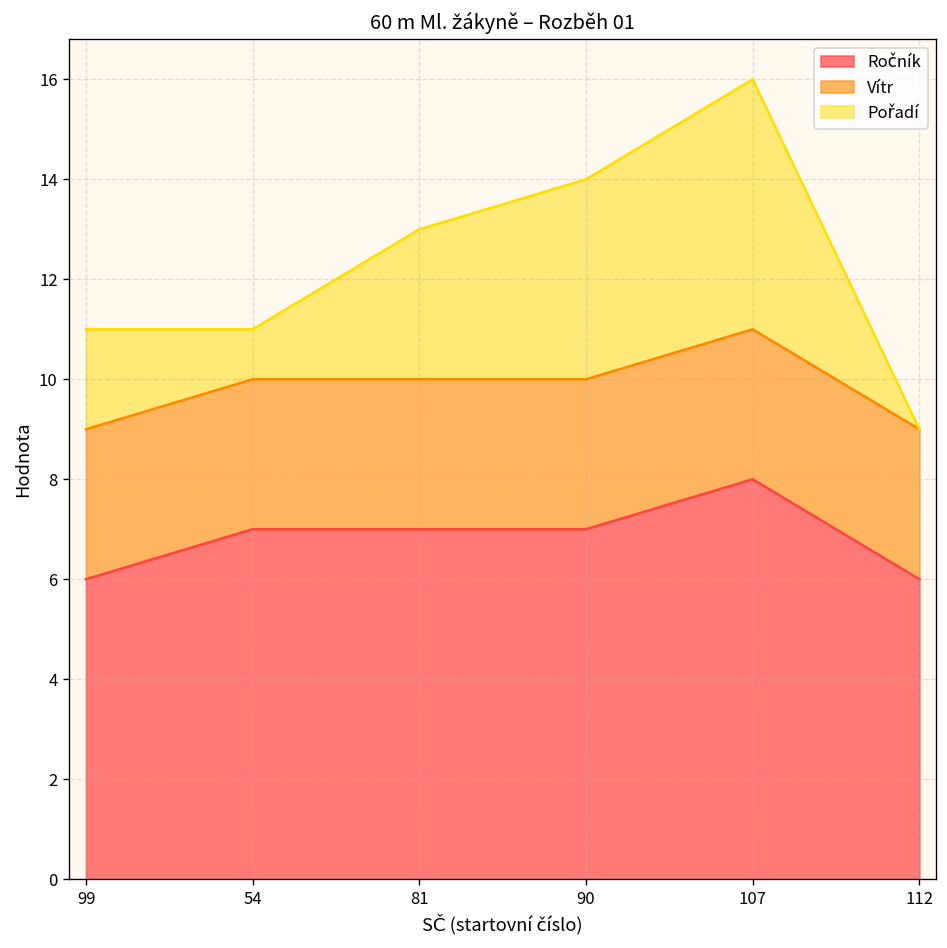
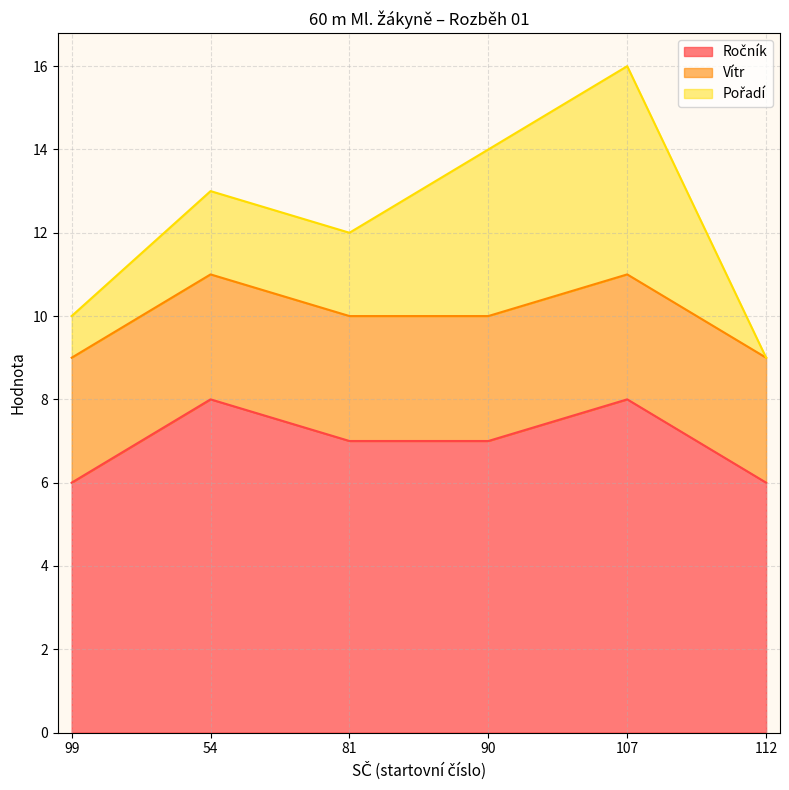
Pořadí, 99: 2 -> 1
Ročník, 54: 7 -> 8
Pořadí, 54: 1 -> 2
Pořadí, 81: 3 -> 2
